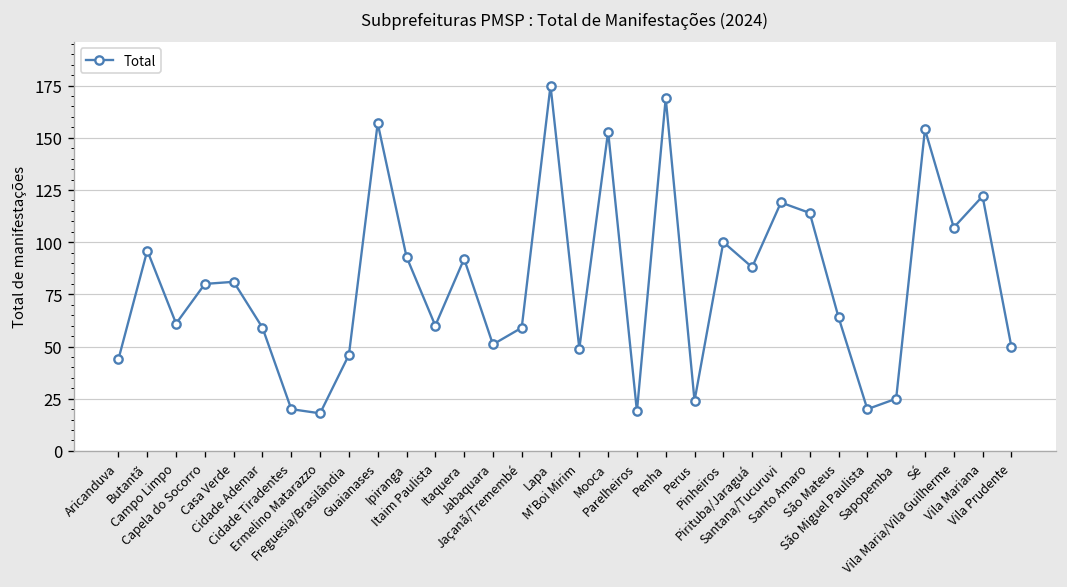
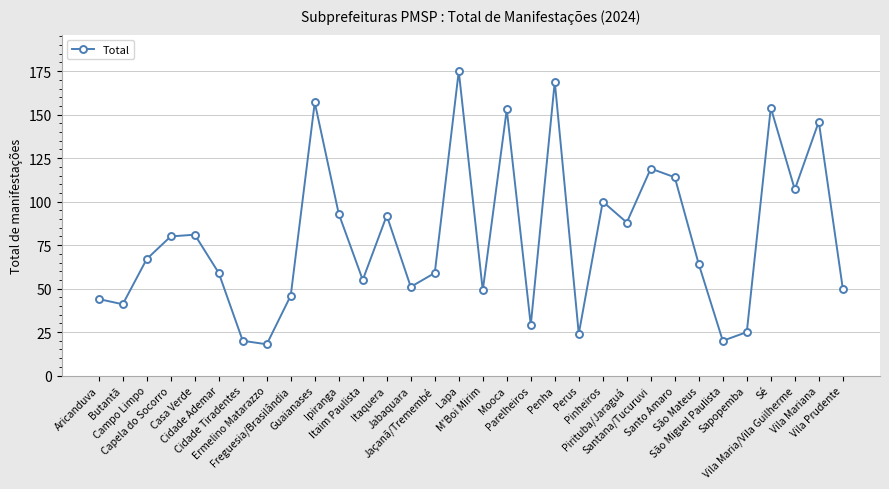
Butantã: 96 -> 41
Campo Limpo: 61 -> 67
Itaim Paulista: 60 -> 55
Parelheiros: 19 -> 29
Vila Mariana: 122 -> 146
